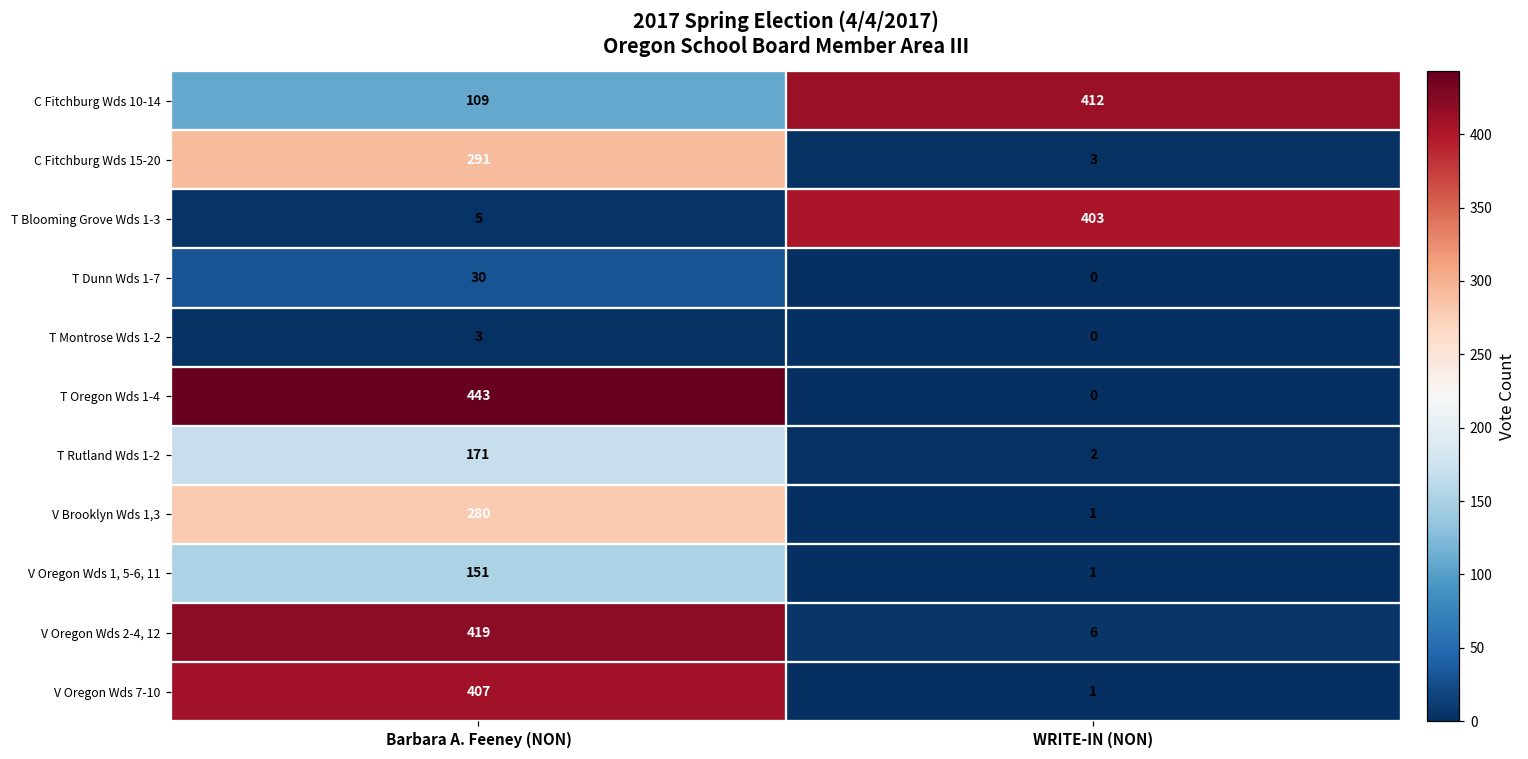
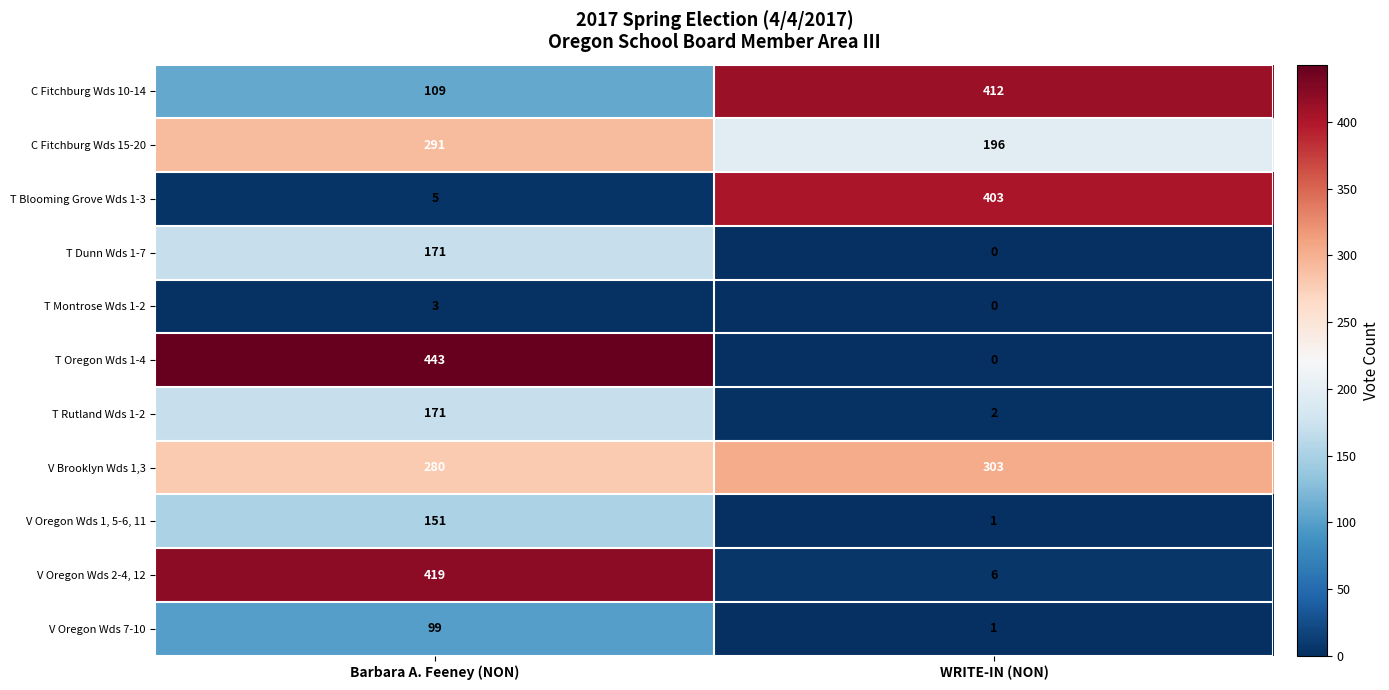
C Fitchburg Wds 15-20, WRITE-IN (NON): 3 -> 196
T Dunn Wds 1-7, Barbara A. Feeney (NON): 30 -> 171
V Brooklyn Wds 1,3, WRITE-IN (NON): 1 -> 303
V Oregon Wds 7-10, Barbara A. Feeney (NON): 407 -> 99
